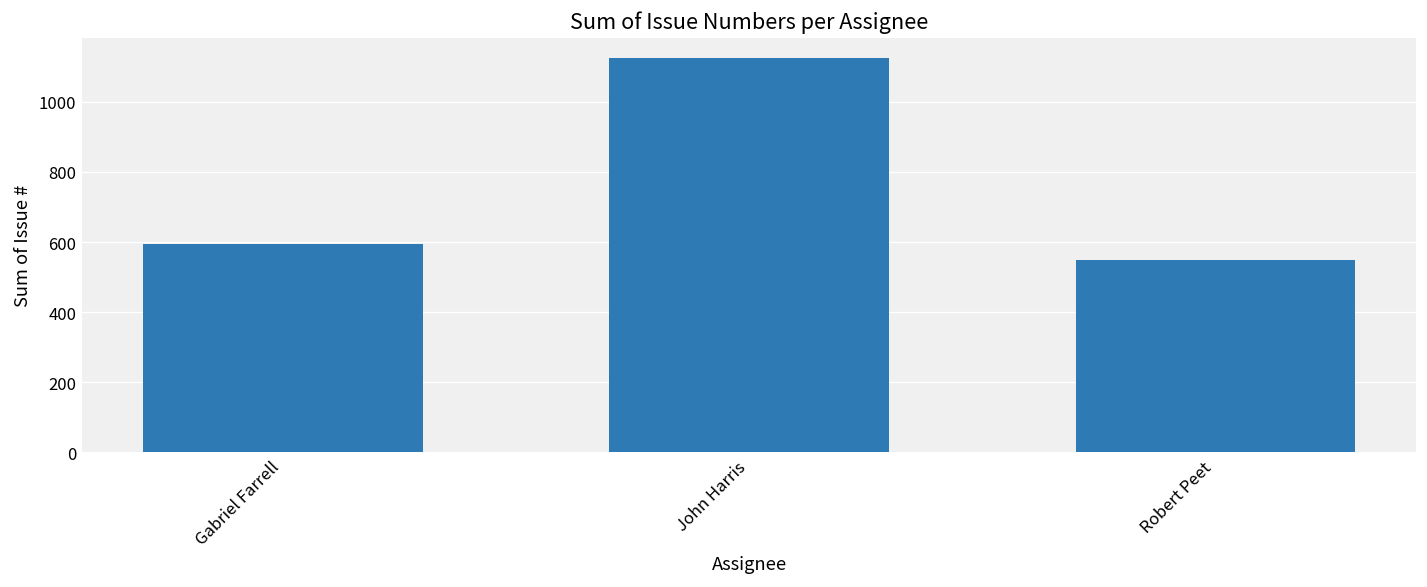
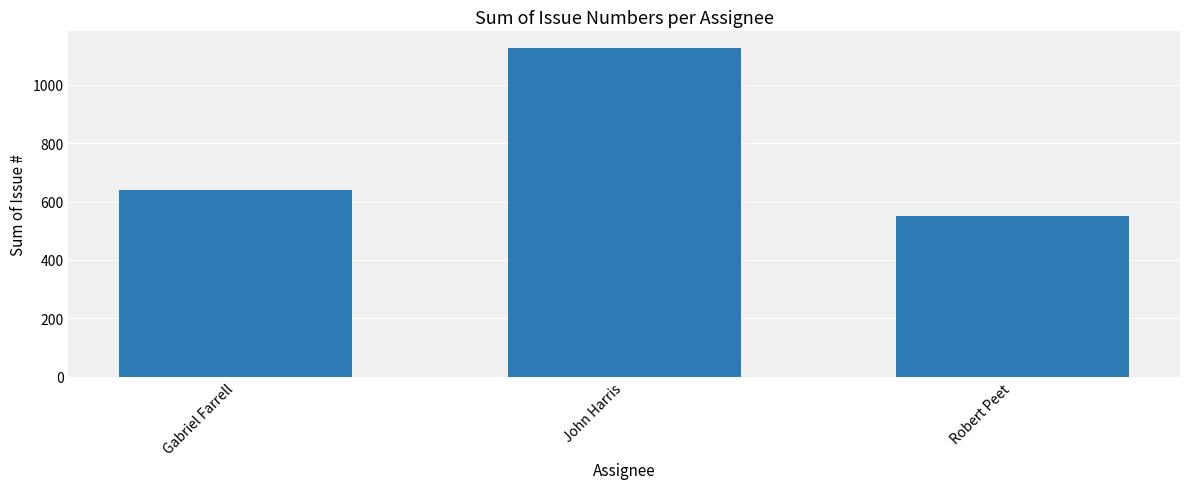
Gabriel Farrell: 590 -> 640
